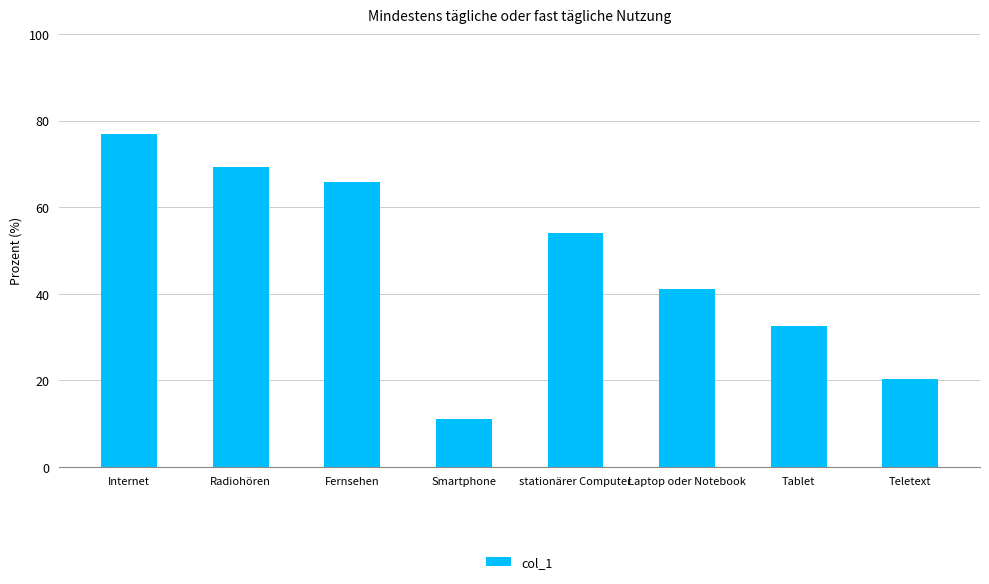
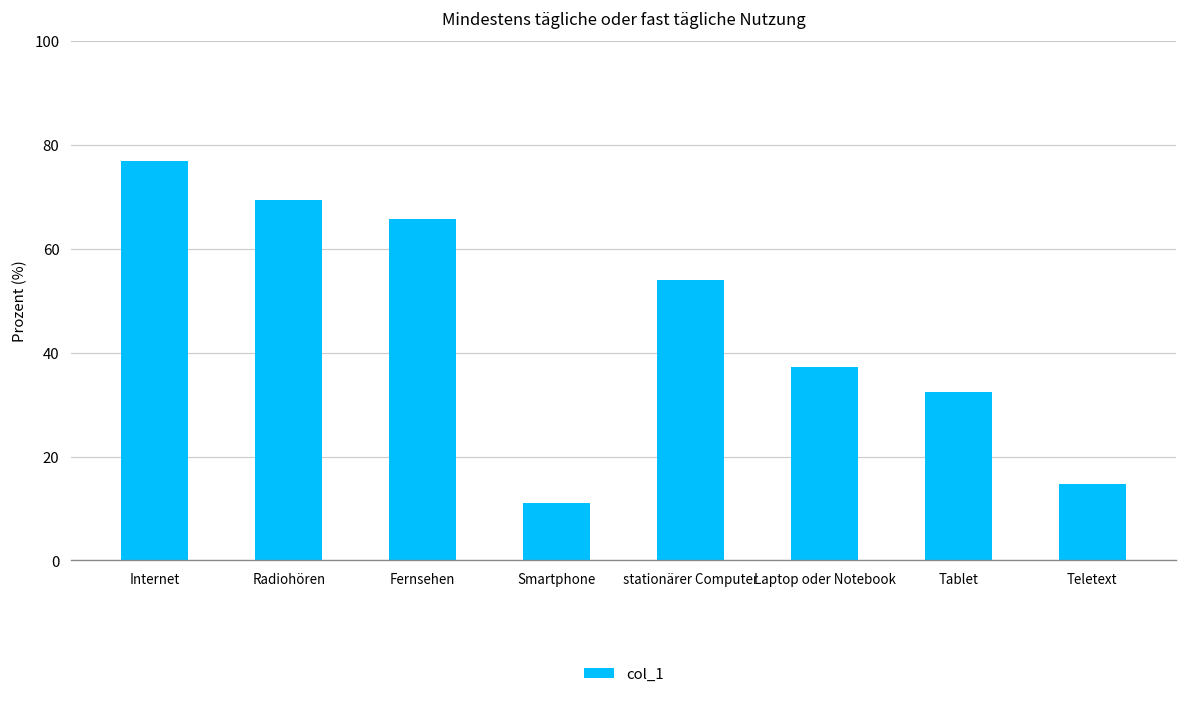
Laptop oder Notebook: 41 -> 37
Teletext: 20 -> 15
